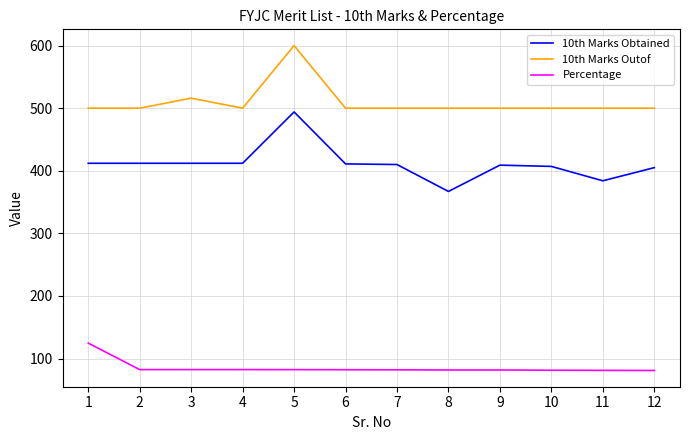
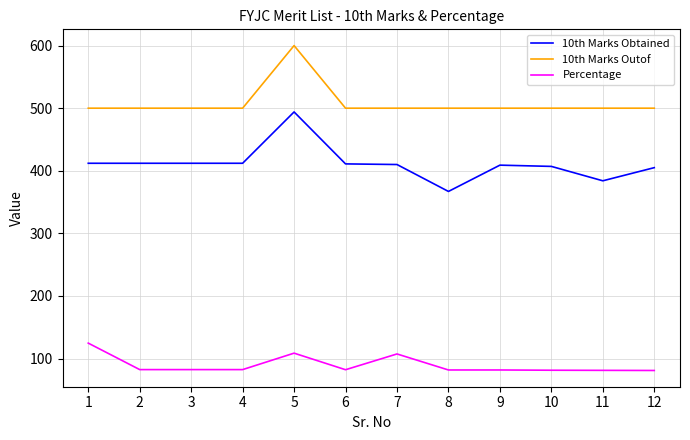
10th Marks Outof, 3: 520 -> 500
Percentage, 5: 80 -> 110
Percentage, 7: 80 -> 110
